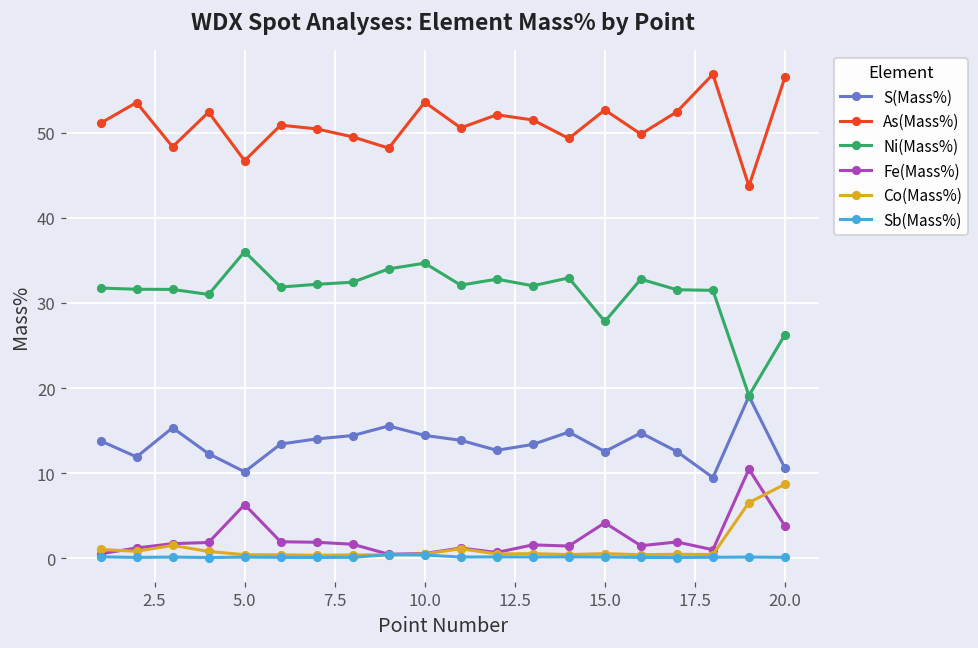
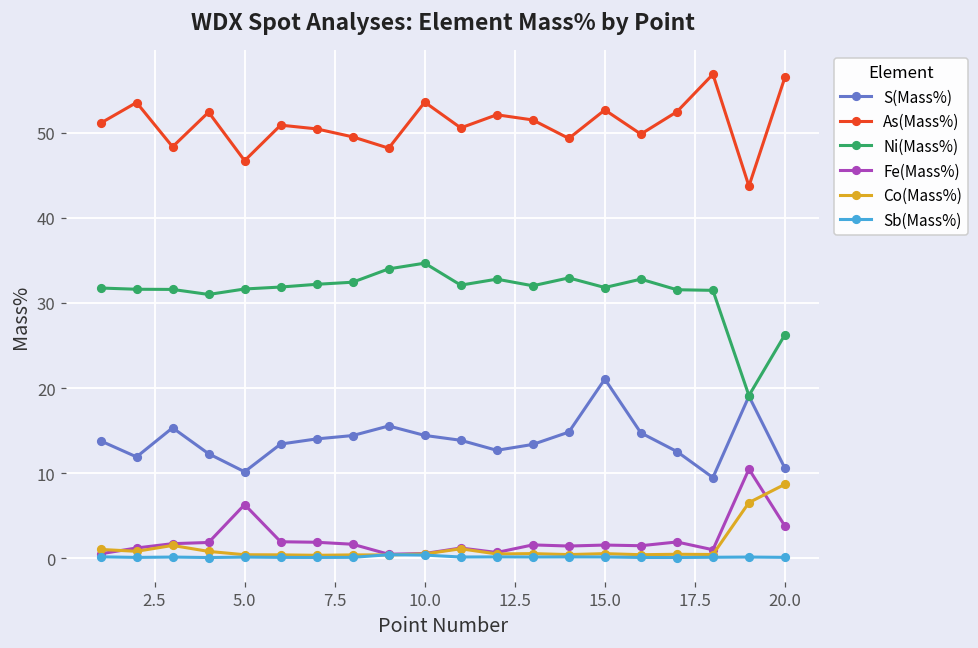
Ni(Mass%), 5.0: 36 -> 32
S(Mass%), 15.0: 13 -> 21
Ni(Mass%), 15.0: 28 -> 32
Fe(Mass%), 15.0: 4 -> 2
